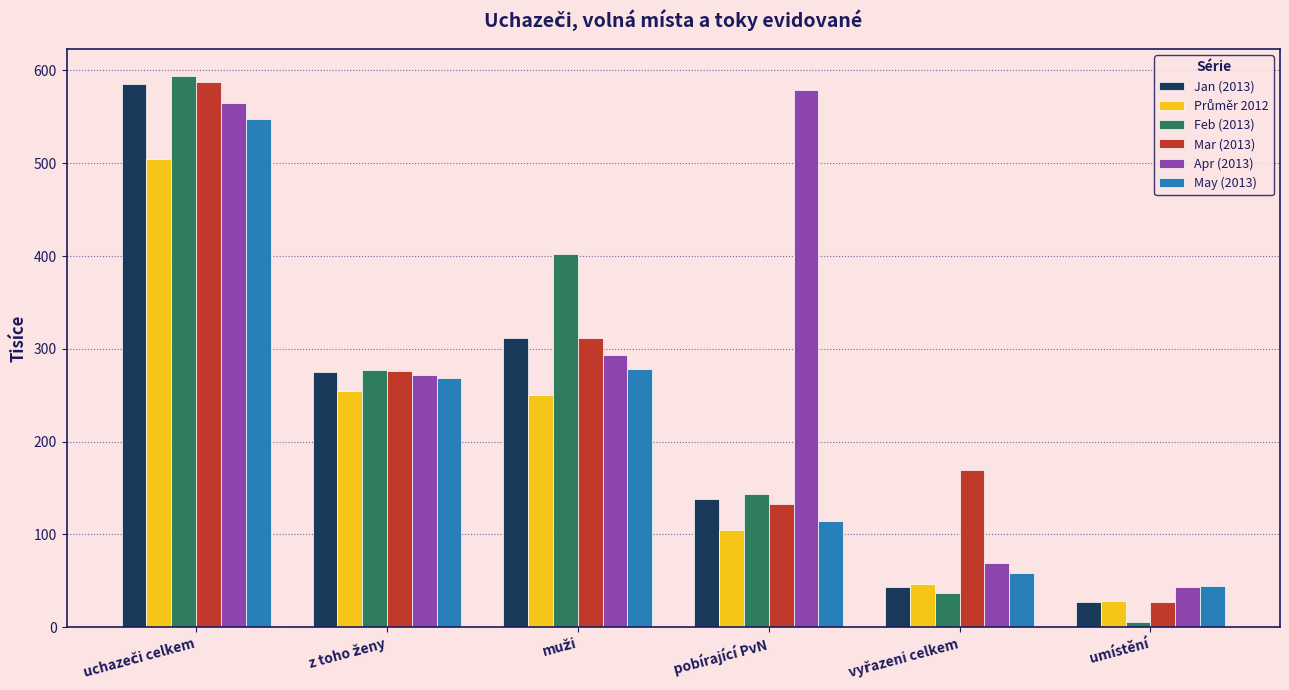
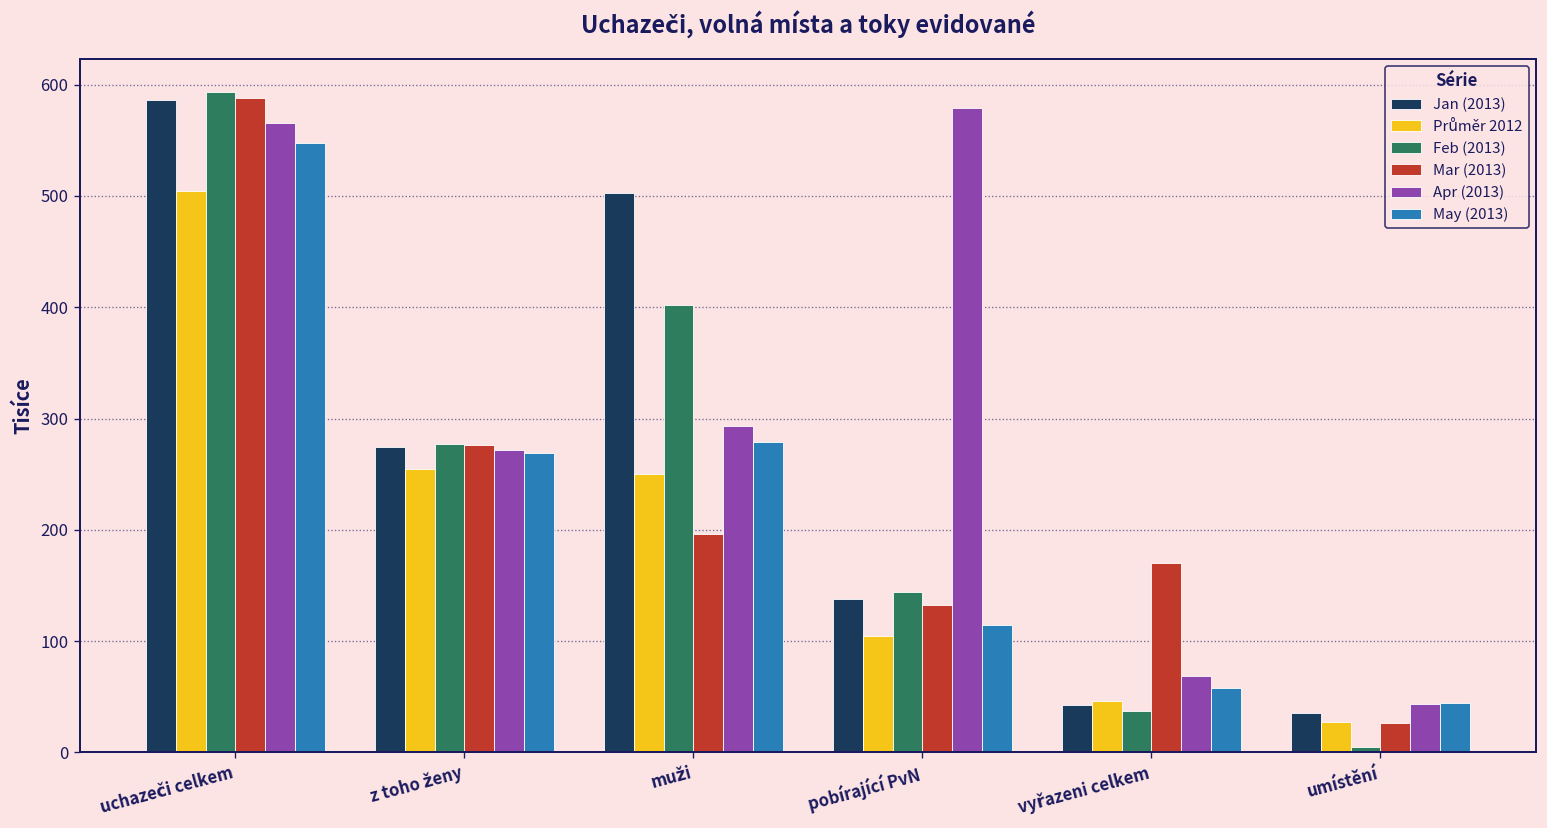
Jan (2013), muži: 310 -> 500
Mar (2013), muži: 310 -> 200
Jan (2013), umístění: 30 -> 40
